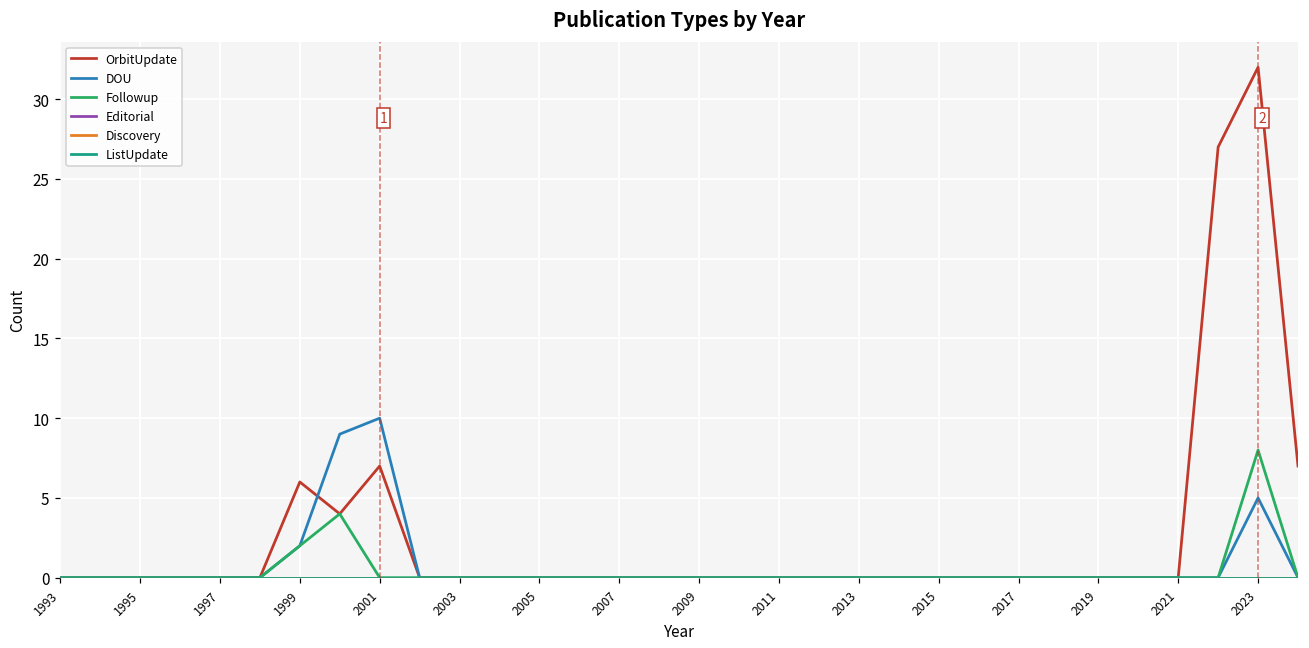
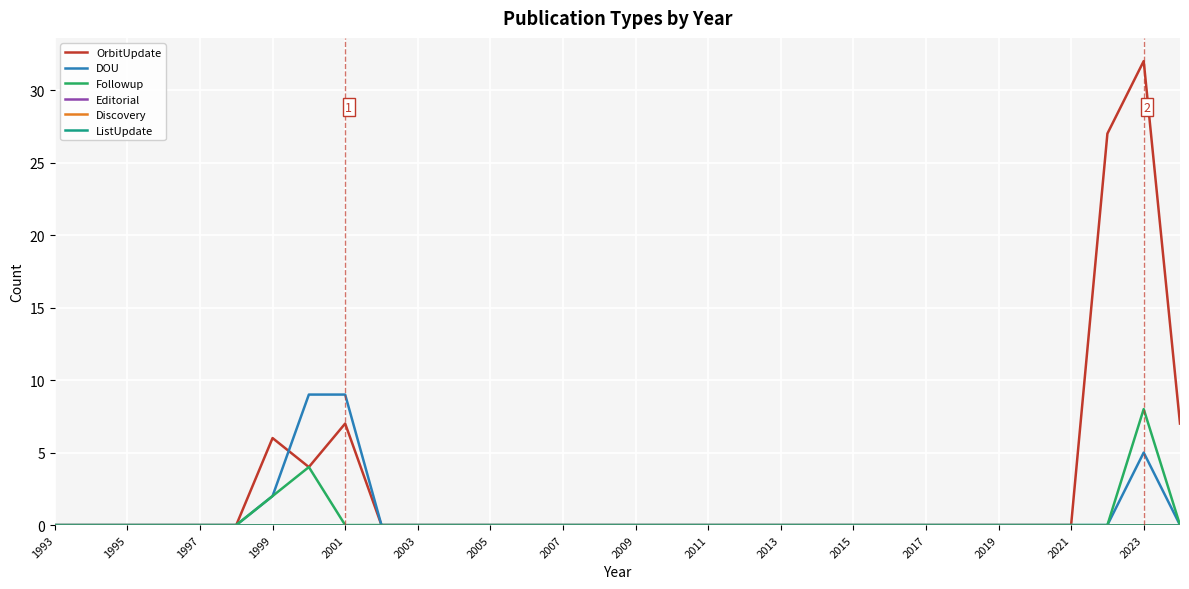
DOU, 2001: 10 -> 9
